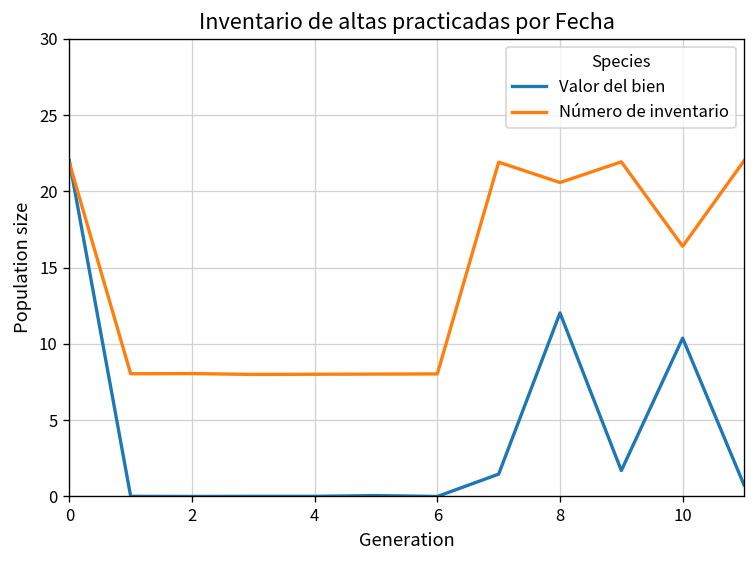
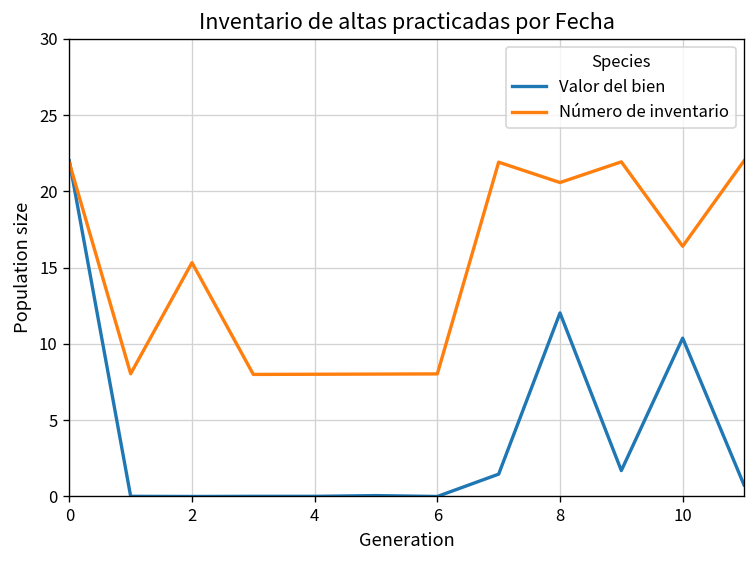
Número de inventario, 2: 8.1 -> 15.3
